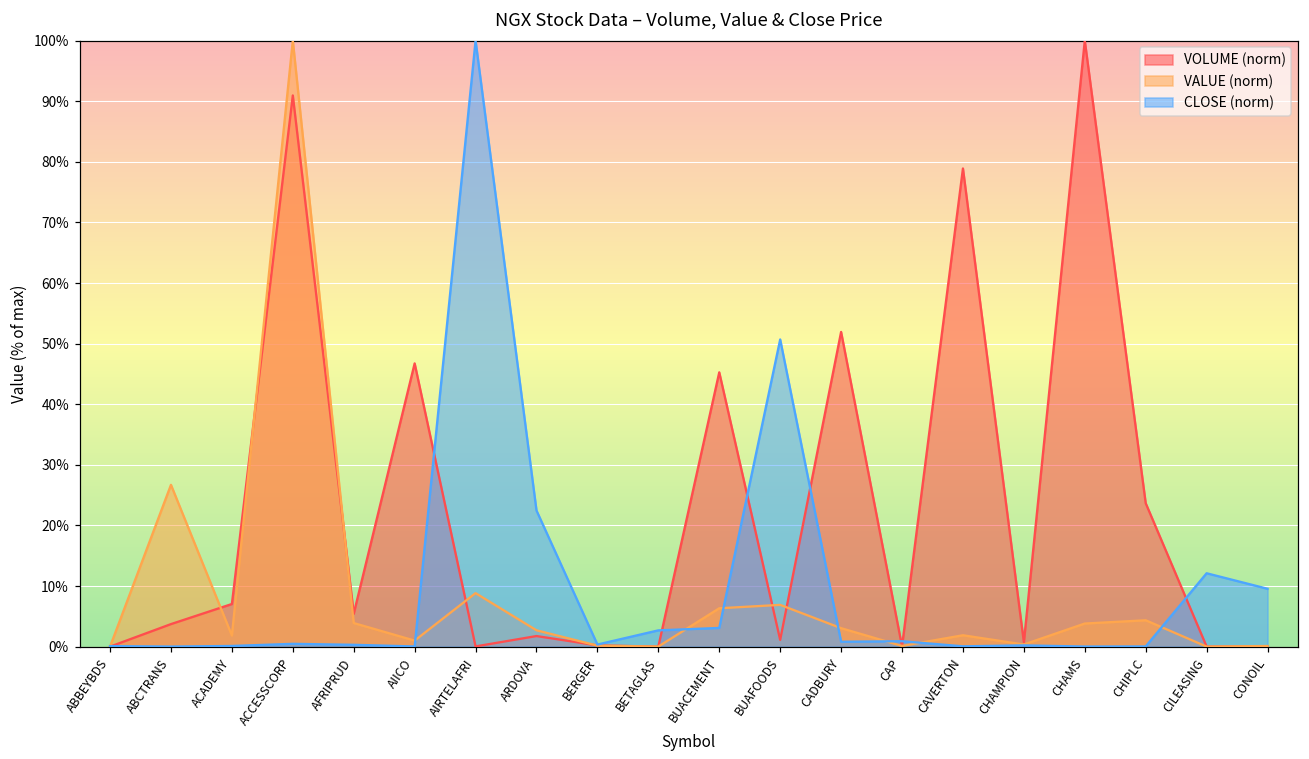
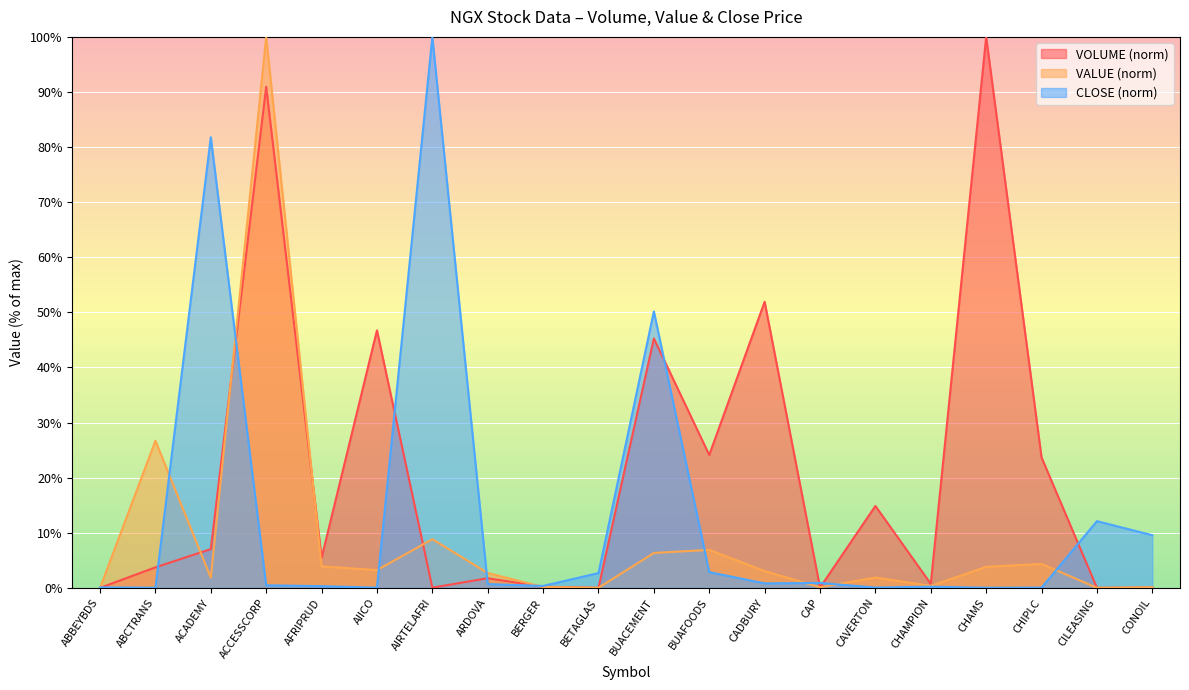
CLOSE (norm), ACADEMY: 0% -> 82%
VALUE (norm), AIICO: 1% -> 3%
CLOSE (norm), ARDOVA: 22% -> 1%
CLOSE (norm), BUACEMENT: 3% -> 50%
VOLUME (norm), BUAFOODS: 1% -> 24%
CLOSE (norm), BUAFOODS: 51% -> 3%
VOLUME (norm), CAVERTON: 79% -> 15%
